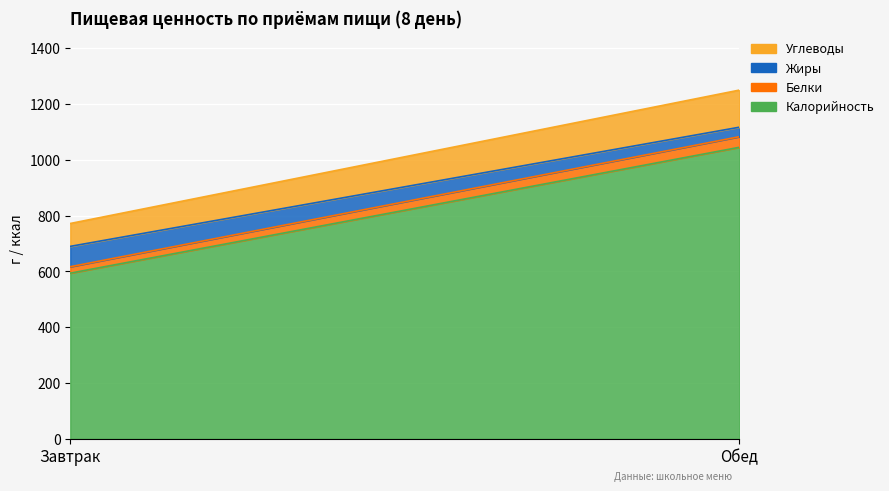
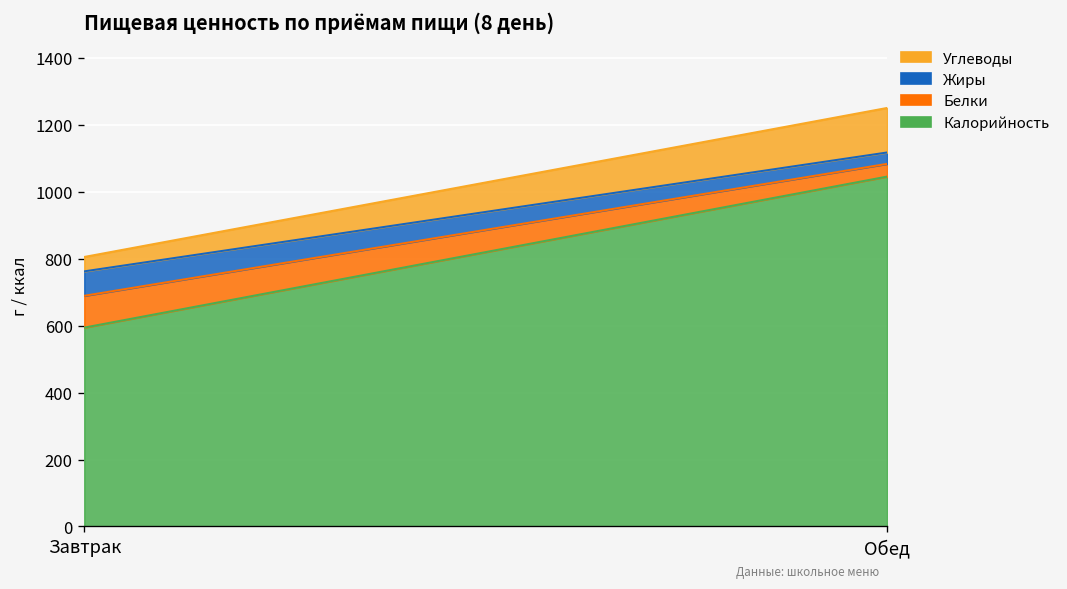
Белки, Завтрак: 20 -> 100
Углеводы, Завтрак: 80 -> 40
